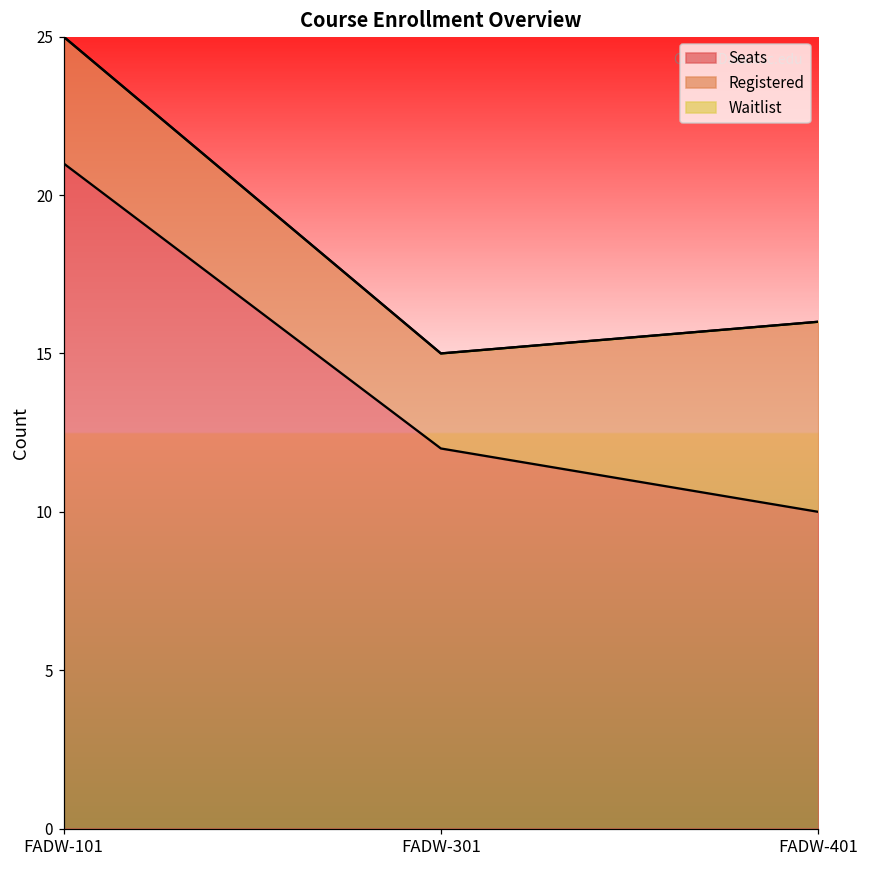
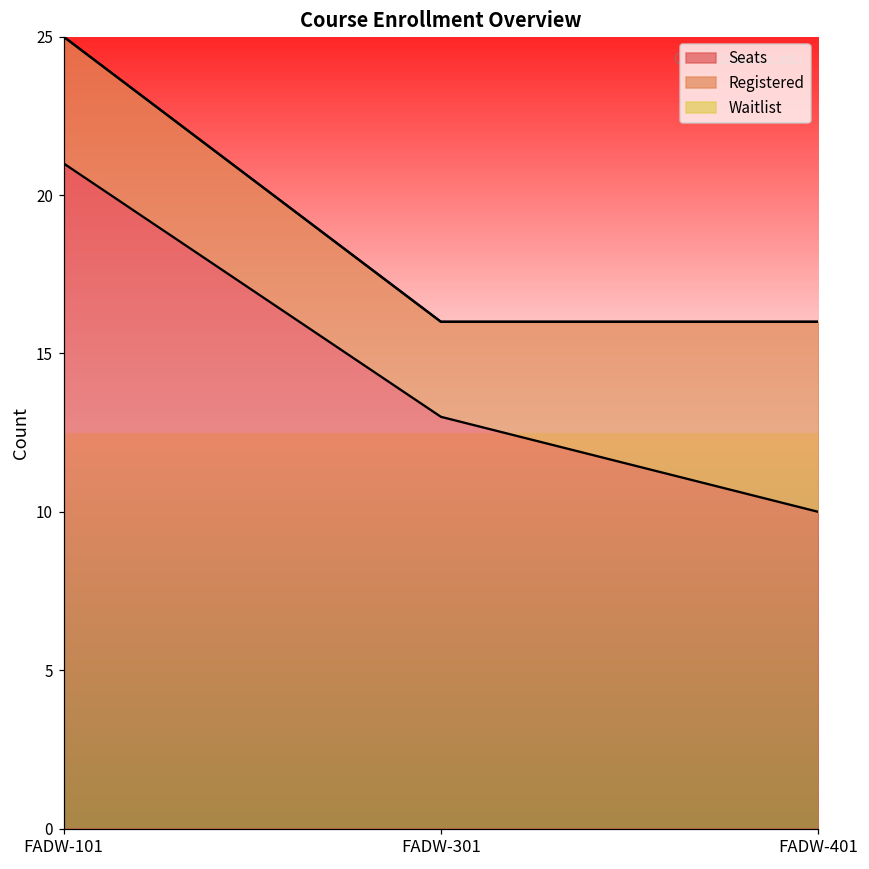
Seats, FADW-301: 12 -> 13
